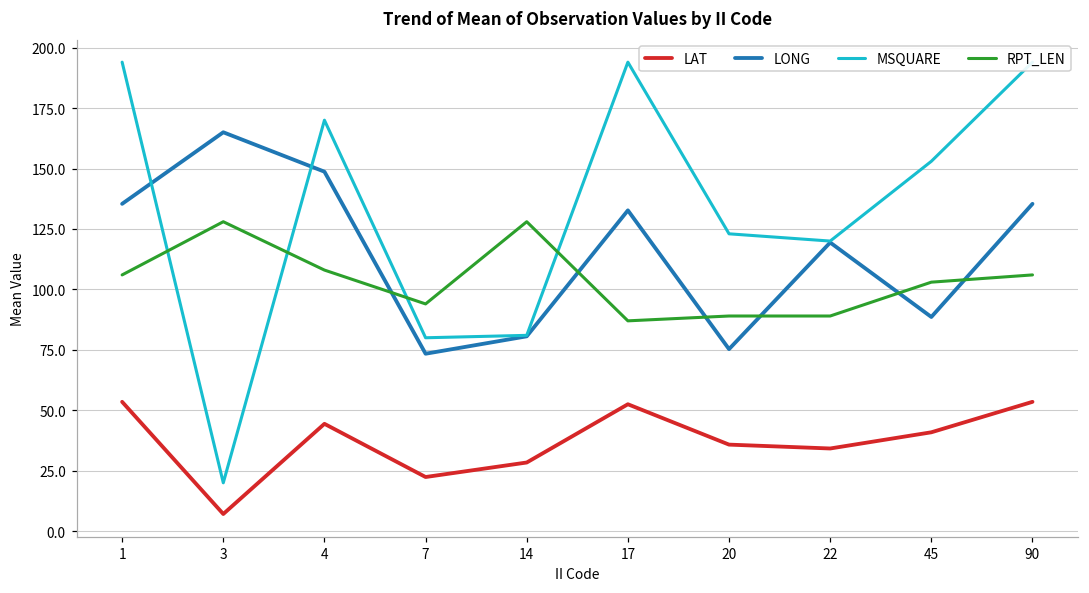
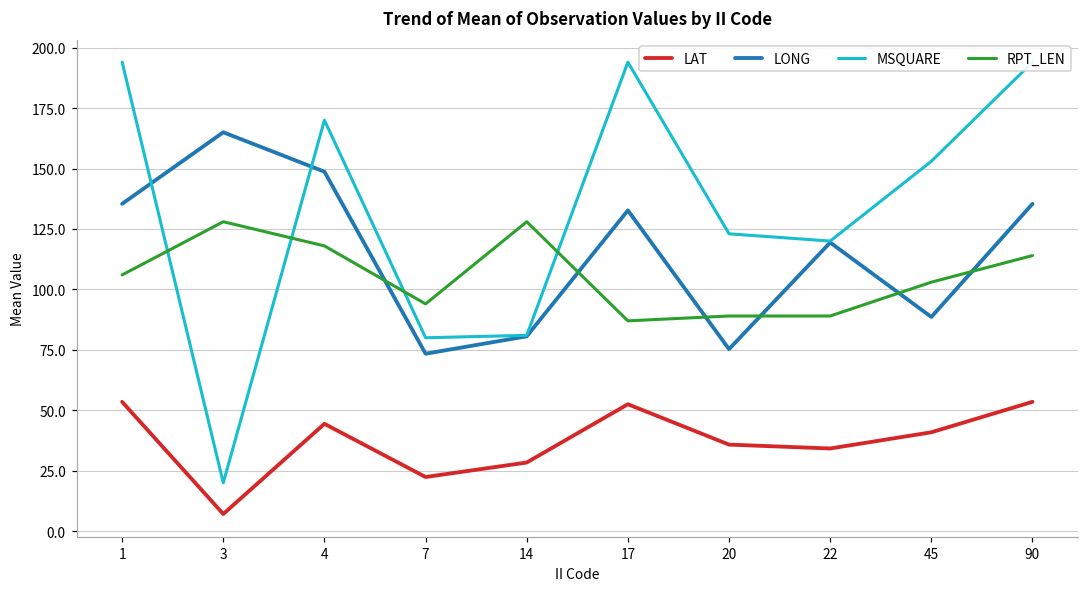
RPT_LEN, 4: 108 -> 118
RPT_LEN, 90: 106 -> 114
